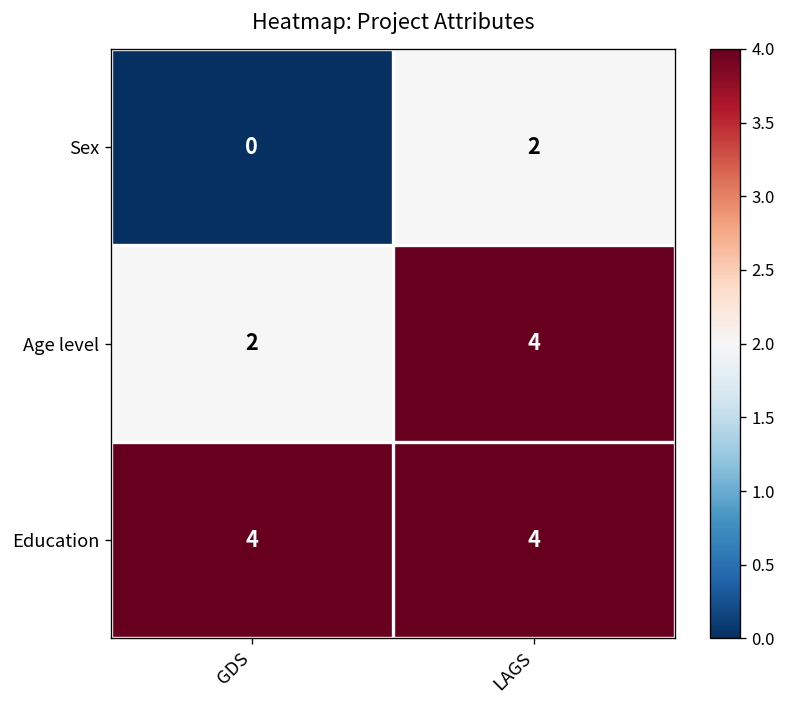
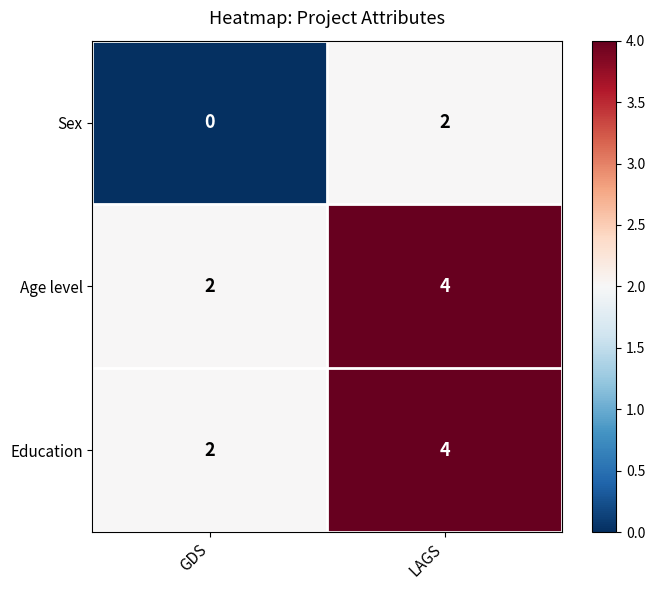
Education, GDS: 4 -> 2
